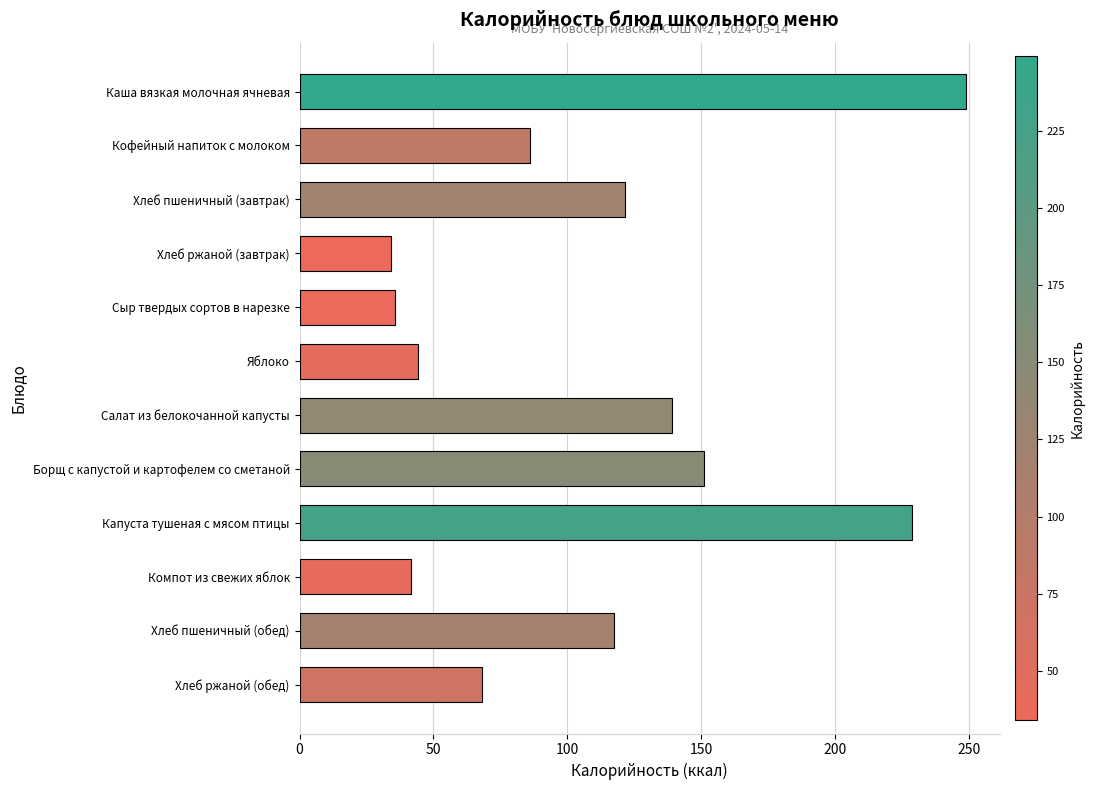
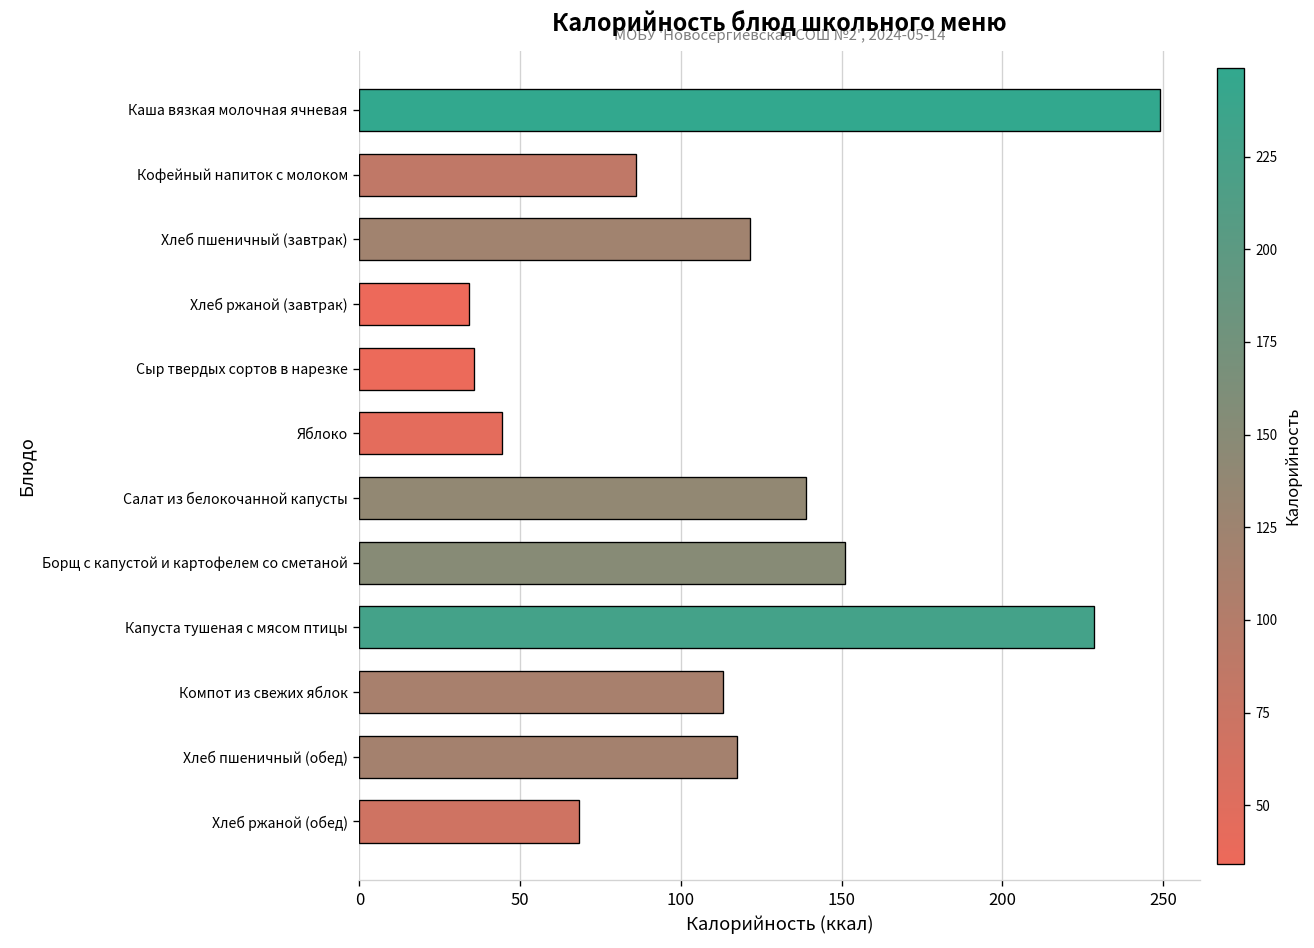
Компот из свежих яблок: 42 -> 113
